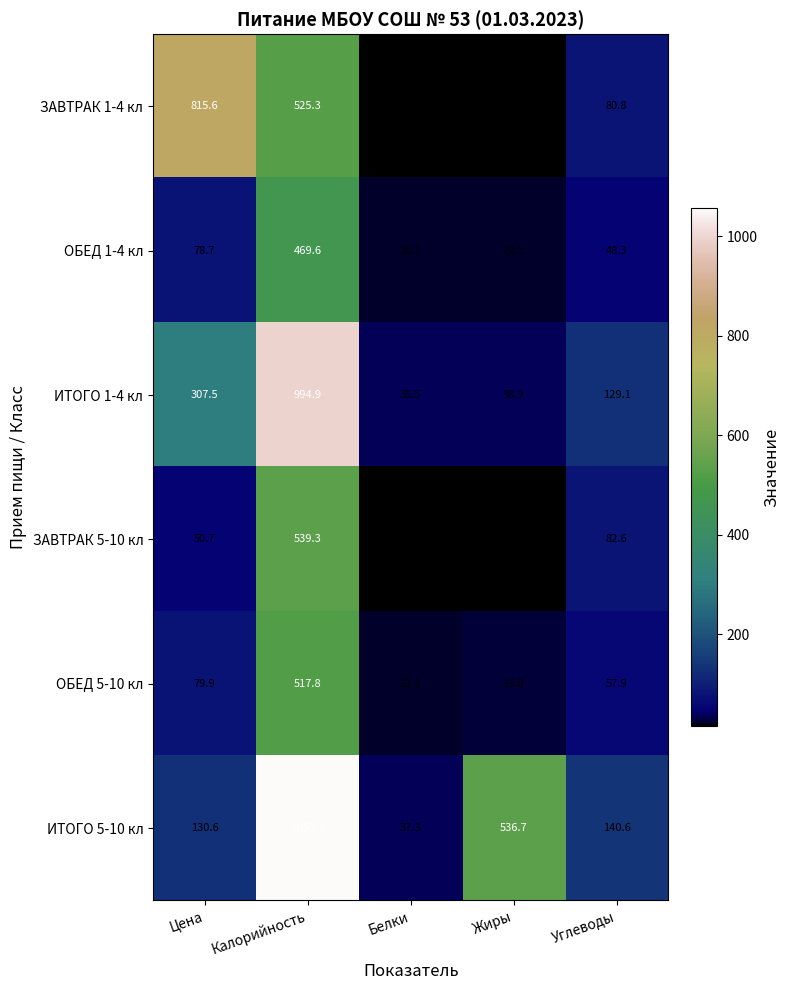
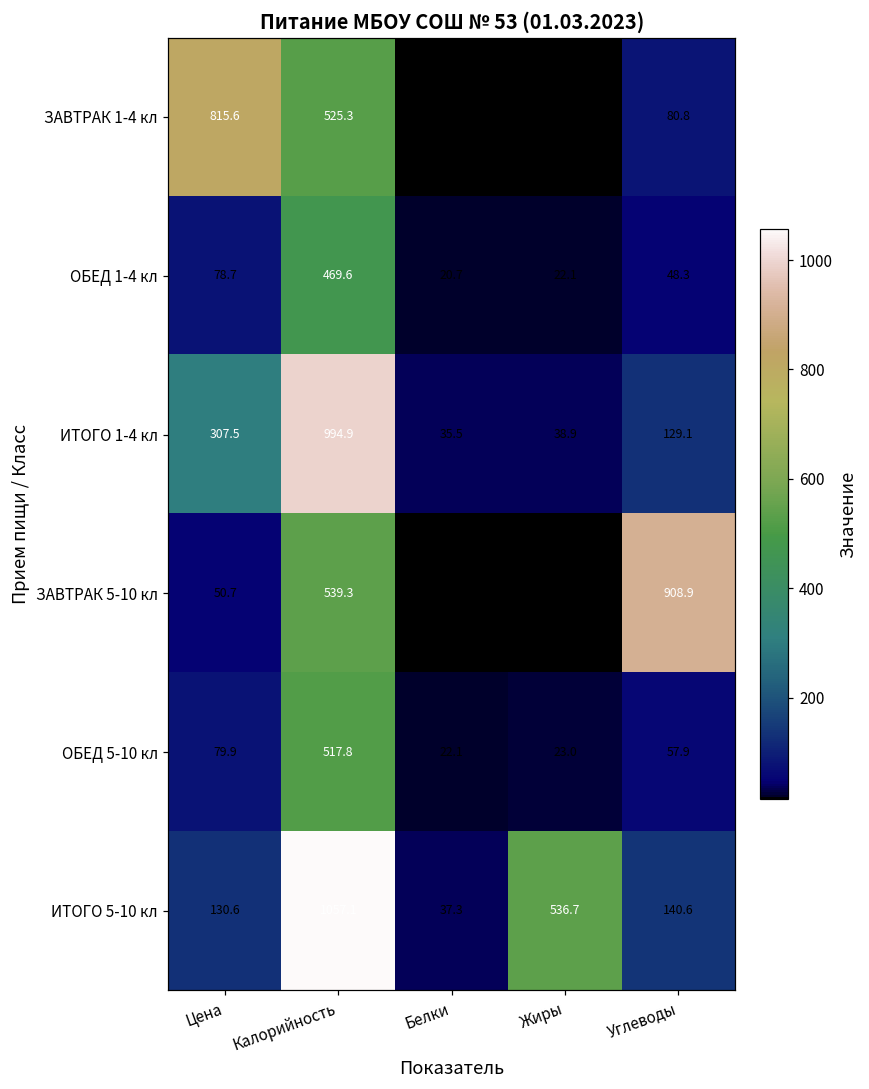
ЗАВТРАК 5-10 кл, Углеводы: 82.6 -> 908.9
